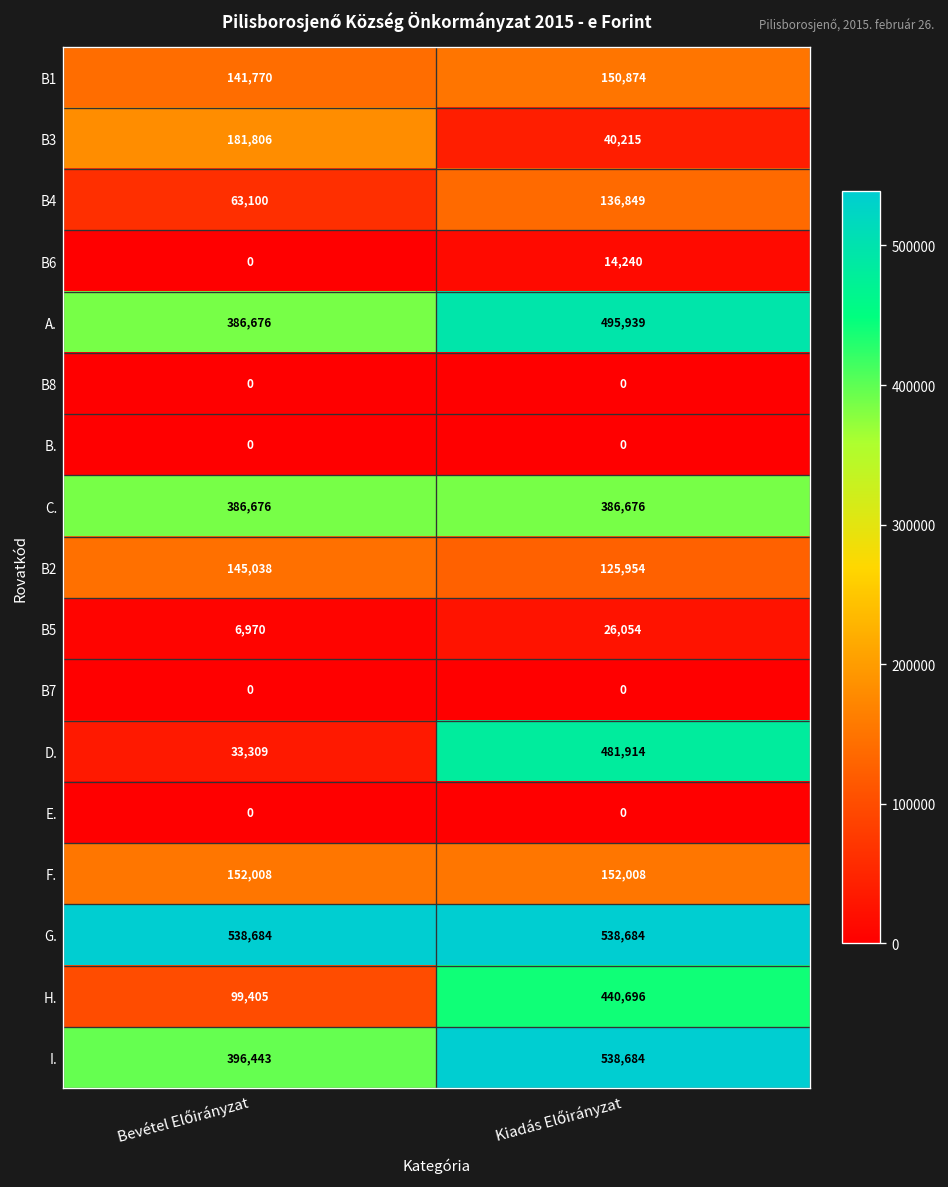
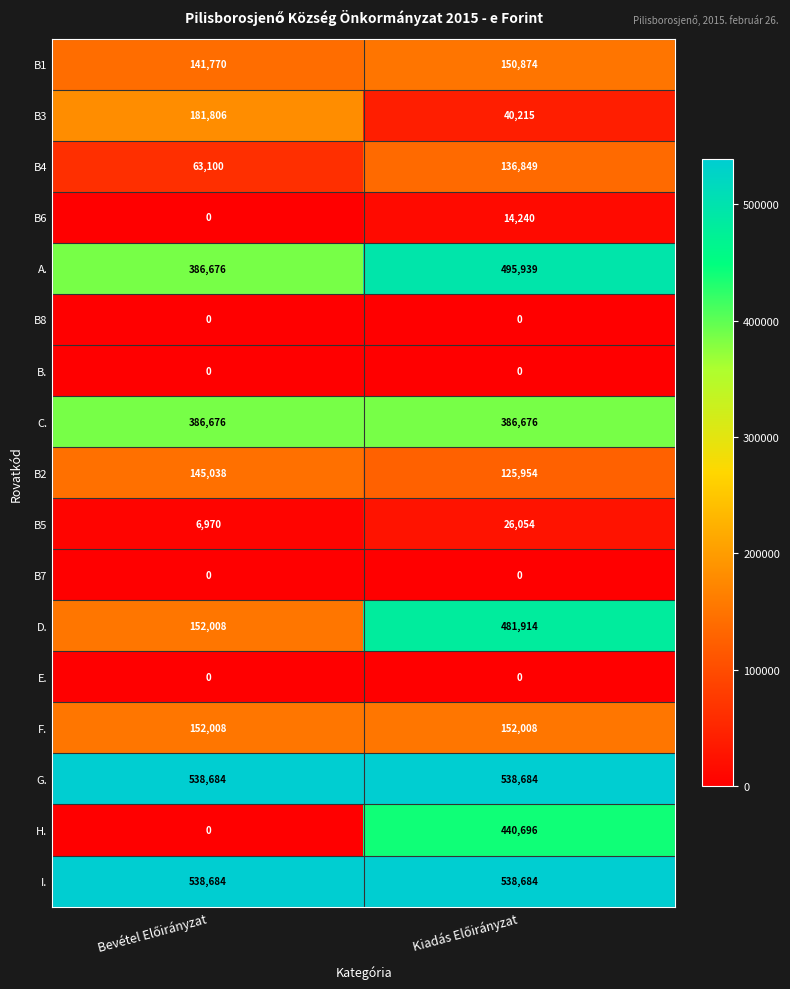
D., Bevétel Előirányzat: 33,309 -> 152,008
H., Bevétel Előirányzat: 99,405 -> 0
I., Bevétel Előirányzat: 396,443 -> 538,684
